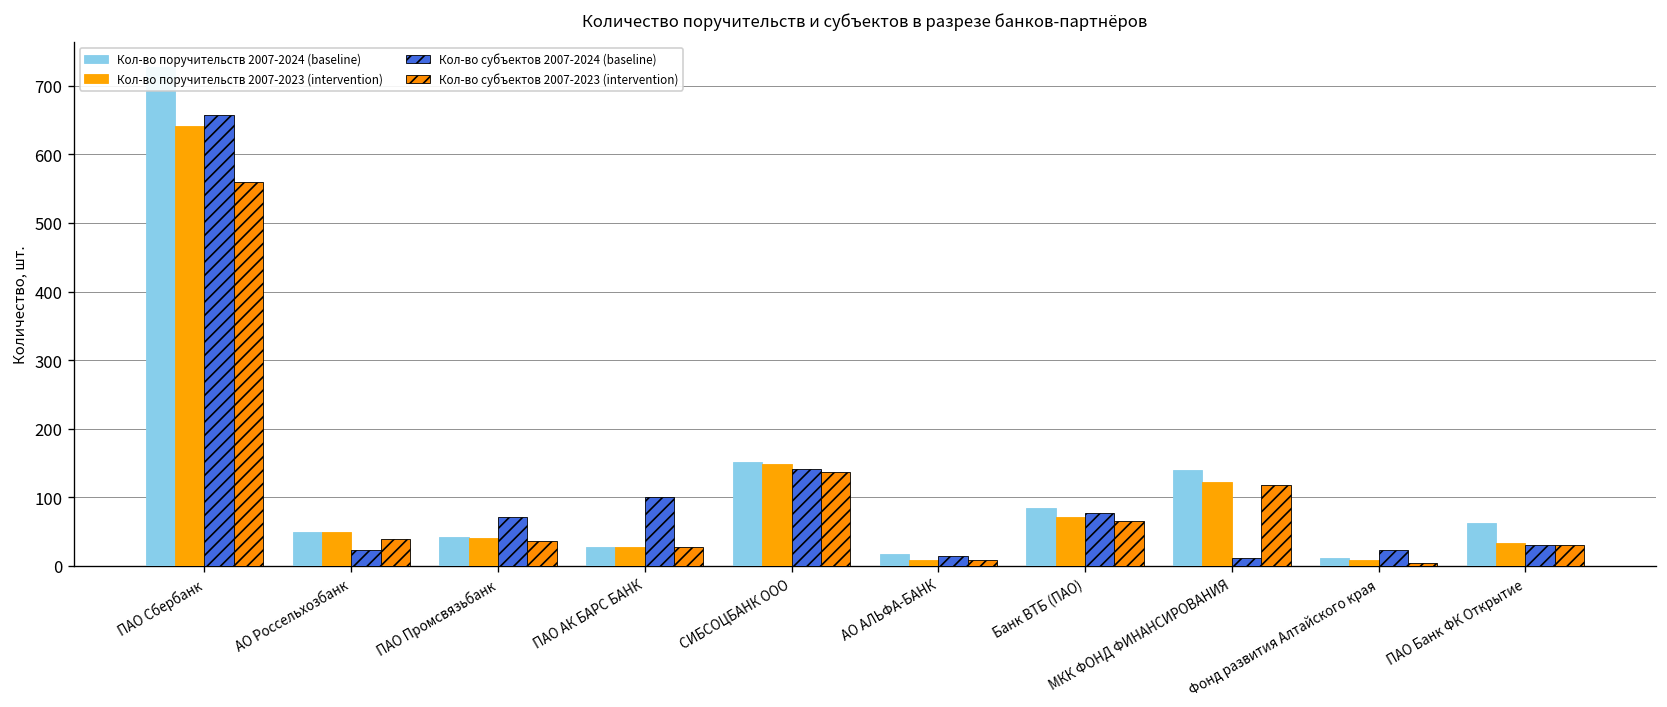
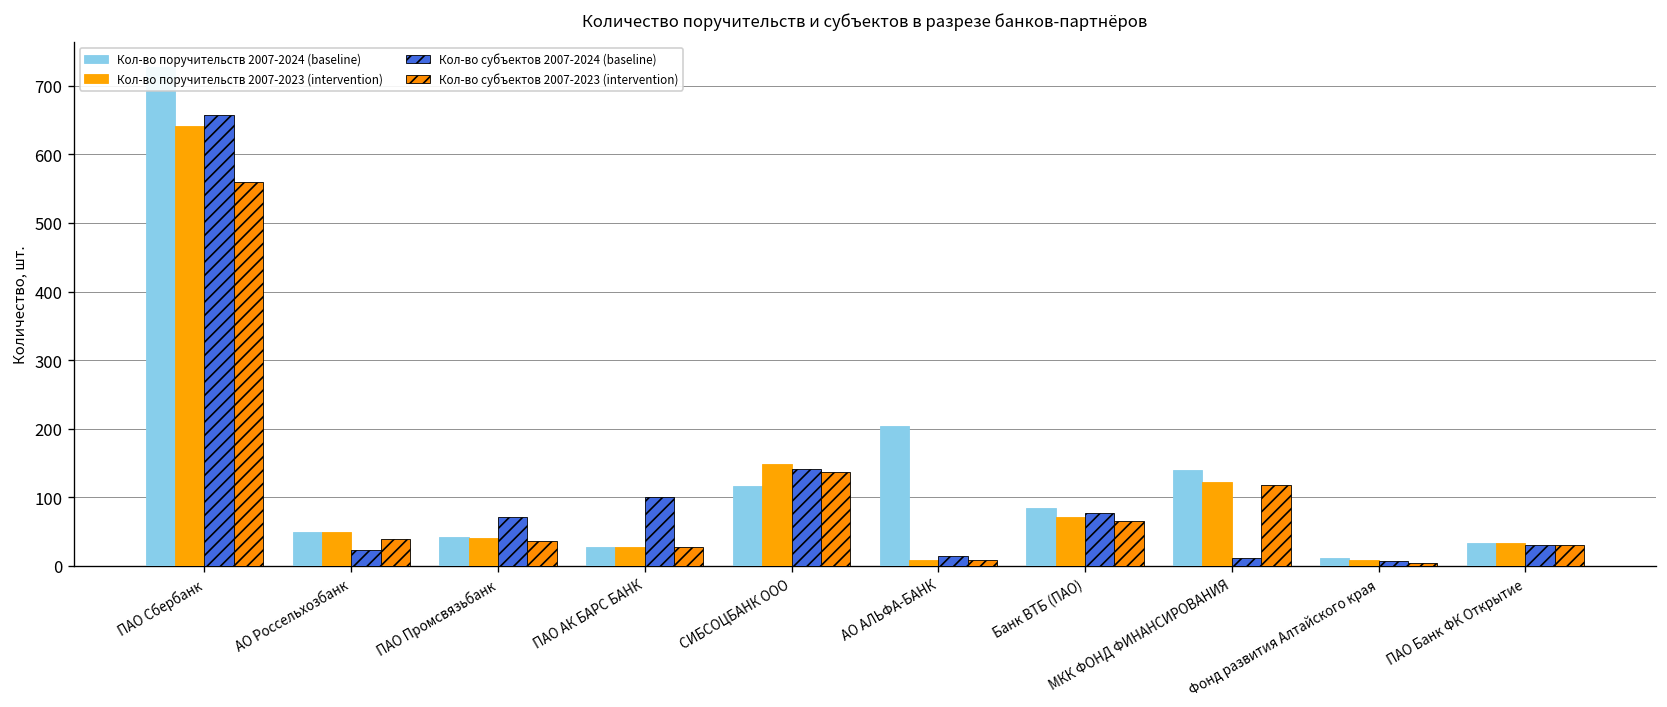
Кол-во поручительств 2007-2024 (baseline), СИБСОЦБАНК ООО: 150 -> 120
Кол-во поручительств 2007-2024 (baseline), АО АЛЬФА-БАНК: 20 -> 200
Кол-во субъектов 2007-2024 (baseline), Фонд развития Алтайского края: 20 -> 10
Кол-во поручительств 2007-2024 (baseline), ПАО Банк ФК Открытие: 60 -> 30
